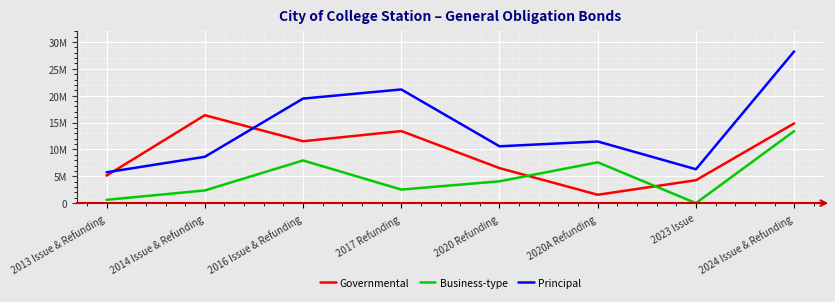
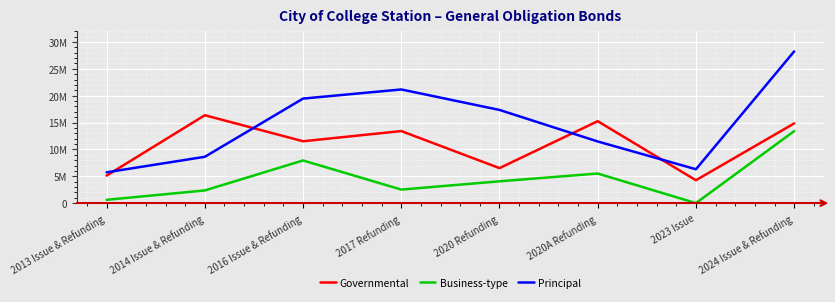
Principal, 2020 Refunding: 11000000 -> 17000000
Governmental, 2020A Refunding: 2000000 -> 15000000
Business-type, 2020A Refunding: 8000000 -> 6000000
